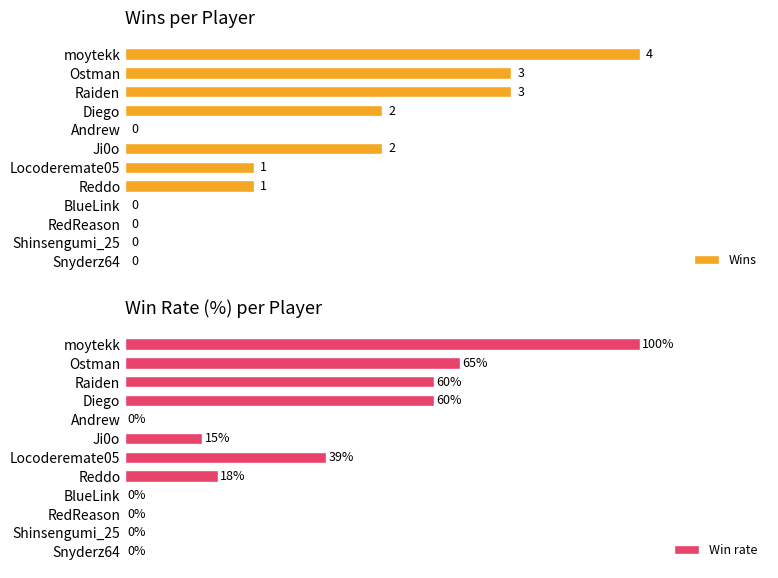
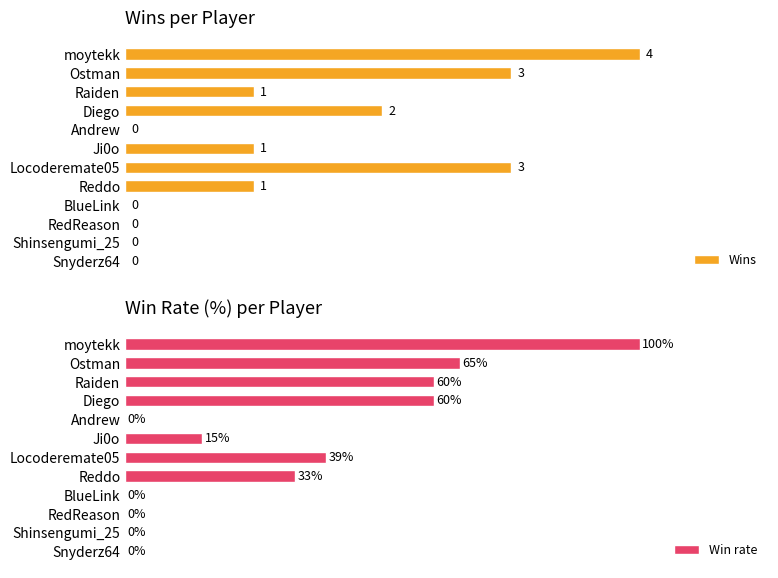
Wins per Player, Raiden: 3 -> 1
Wins per Player, Ji0o: 2 -> 1
Wins per Player, Locoderemate05: 1 -> 3
Win Rate (%) per Player, Reddo: 18% -> 33%
